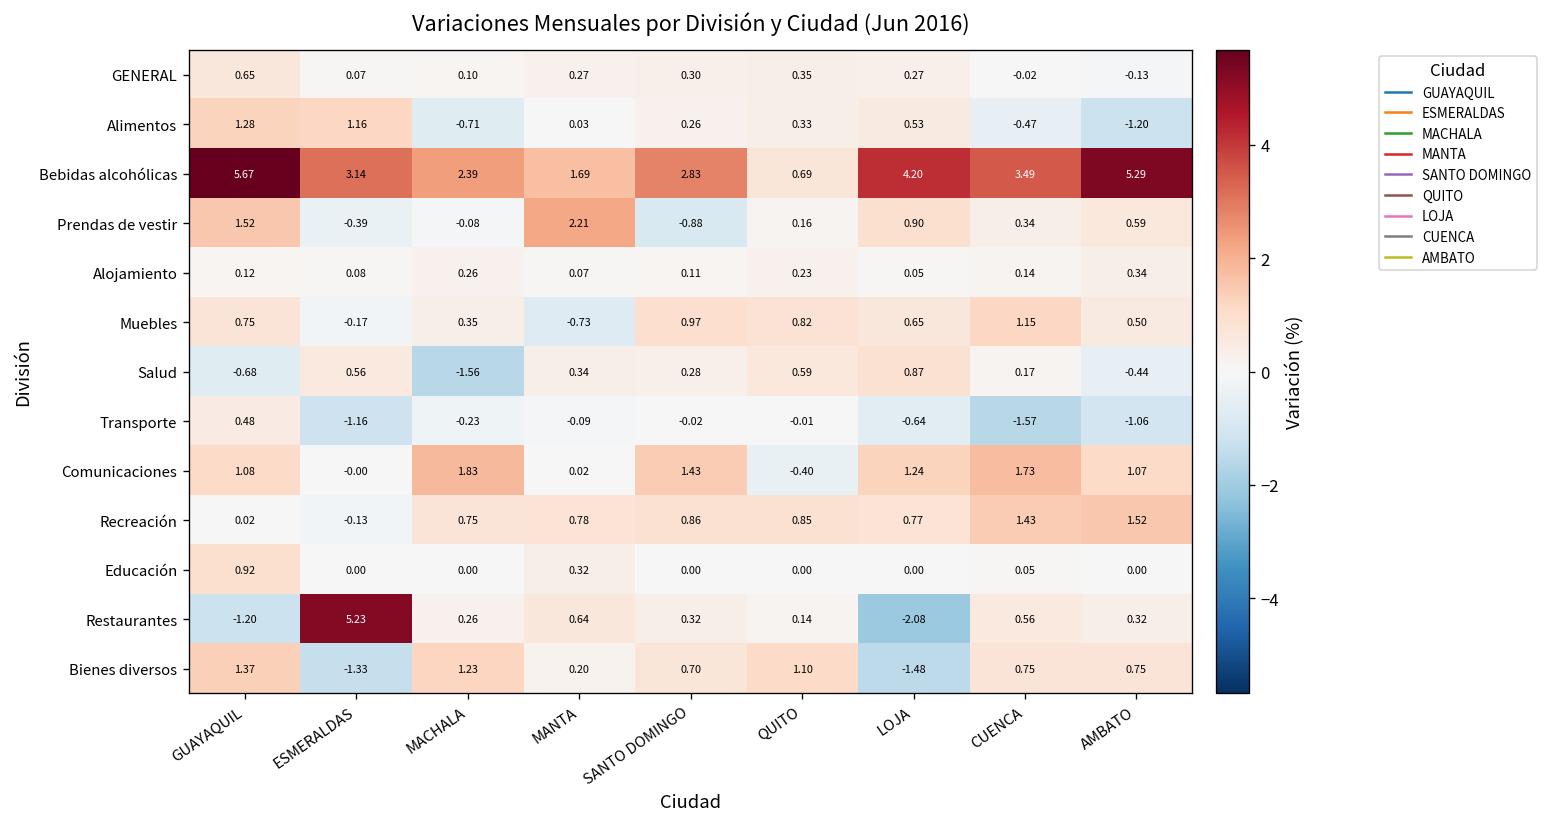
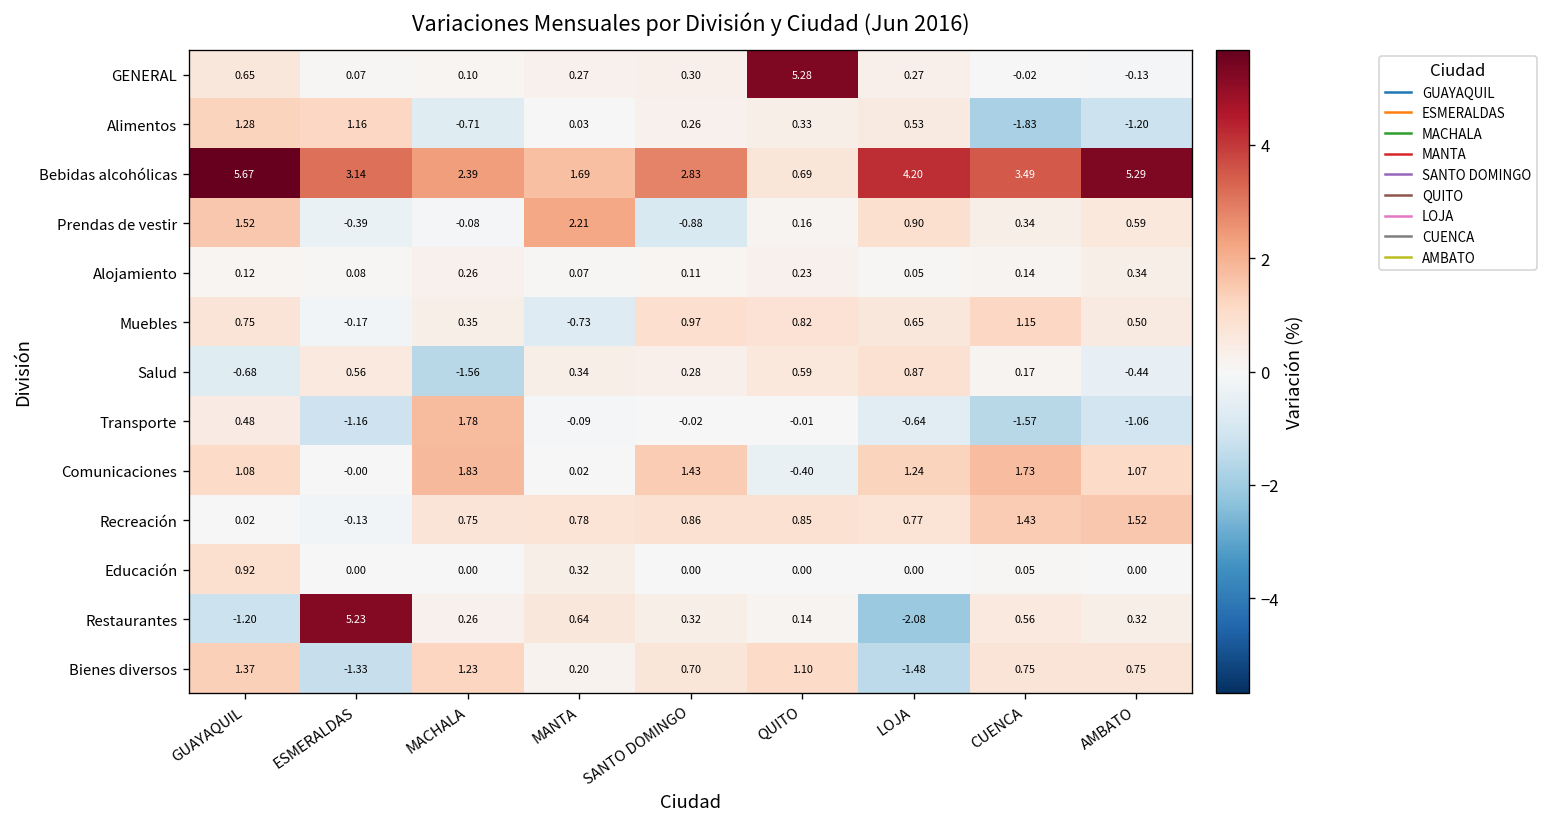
GENERAL, QUITO: 0.35 -> 5.28
Alimentos, CUENCA: -0.47 -> -1.83
Transporte, MACHALA: -0.23 -> 1.78
